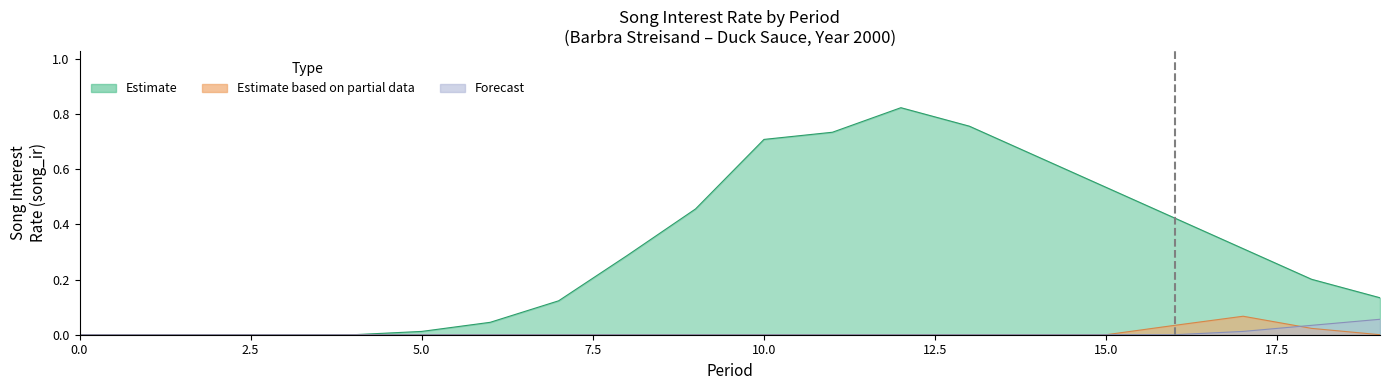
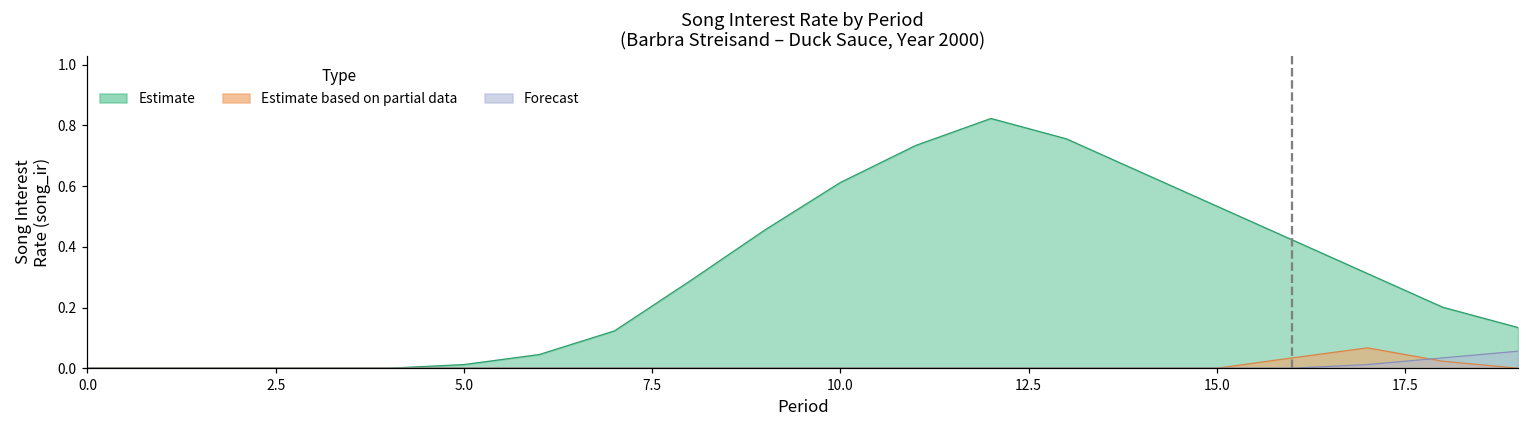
Estimate, 10.0: 0.71 -> 0.61
